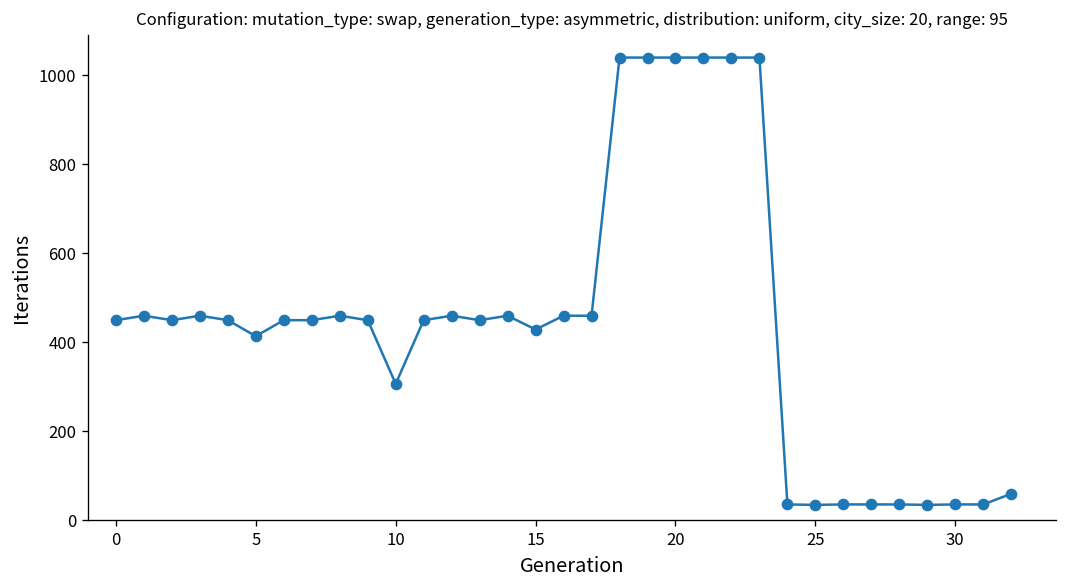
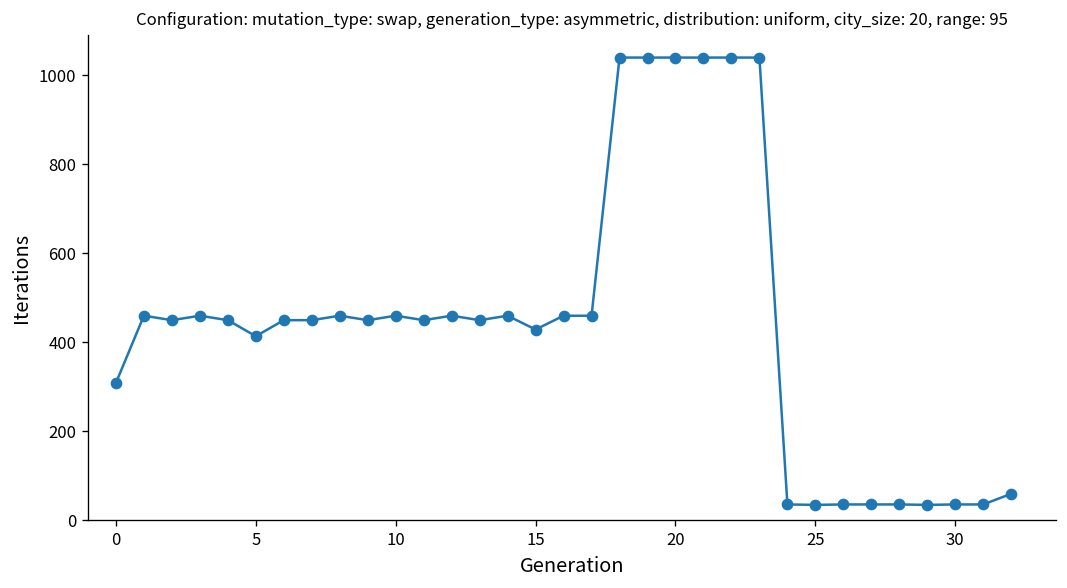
0: 450 -> 310
10: 310 -> 460
